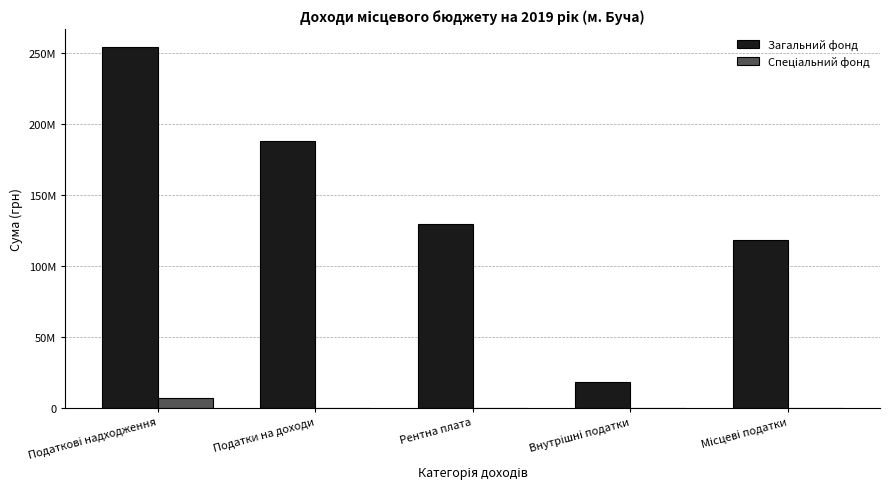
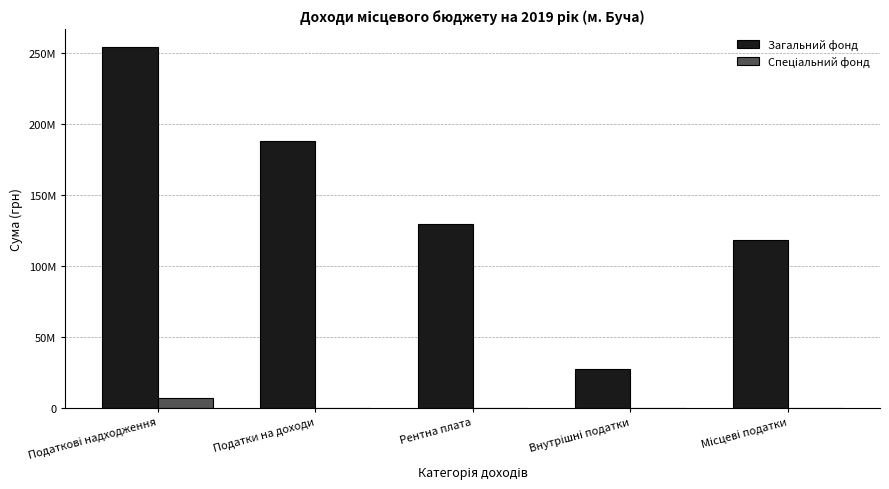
Загальний фонд, Внутрішні податки: 18000000 -> 27000000
